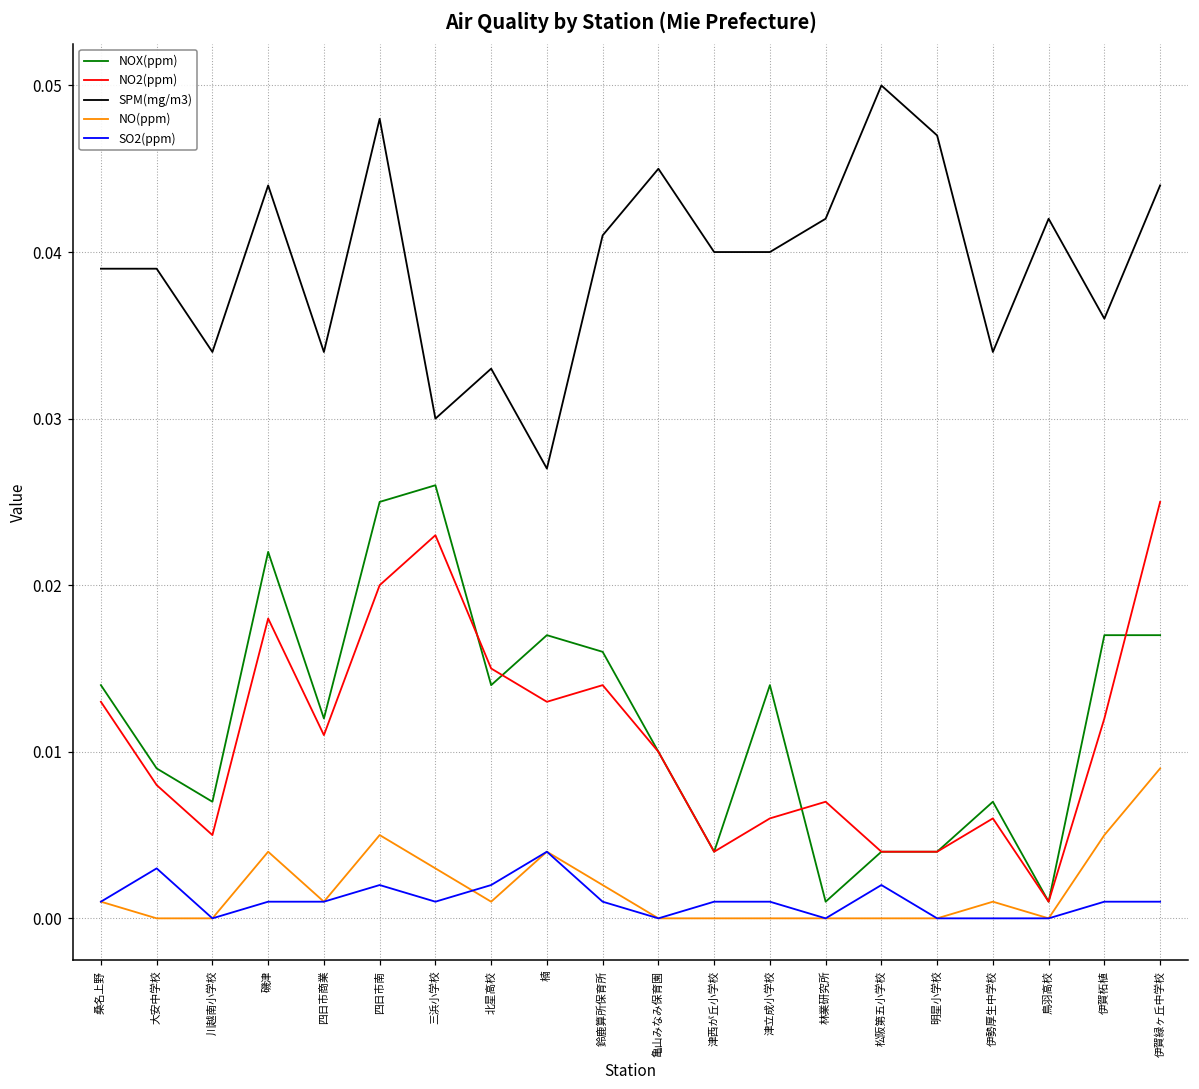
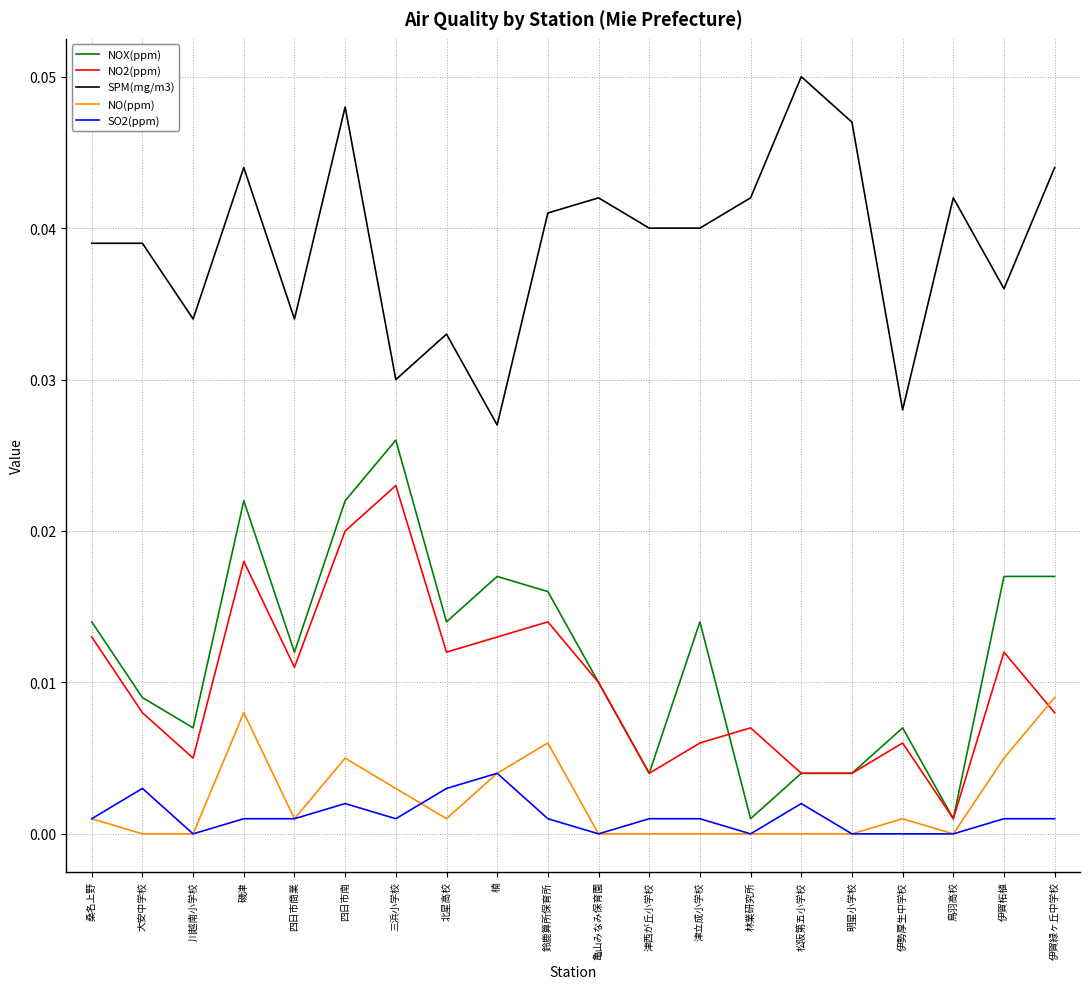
NO(ppm), 磯津: 0.004 -> 0.008
NOX(ppm), 四日市南: 0.025 -> 0.022
NO2(ppm), 北星高校: 0.015 -> 0.012
SO2(ppm), 北星高校: 0.002 -> 0.003
NO(ppm), 鈴鹿算所保育所: 0.002 -> 0.006
SPM(mg/m3), 亀山みなみ保育園: 0.045 -> 0.042
SPM(mg/m3), 伊勢厚生中学校: 0.034 -> 0.028
NO2(ppm), 伊賀緑ヶ丘中学校: 0.025 -> 0.008
